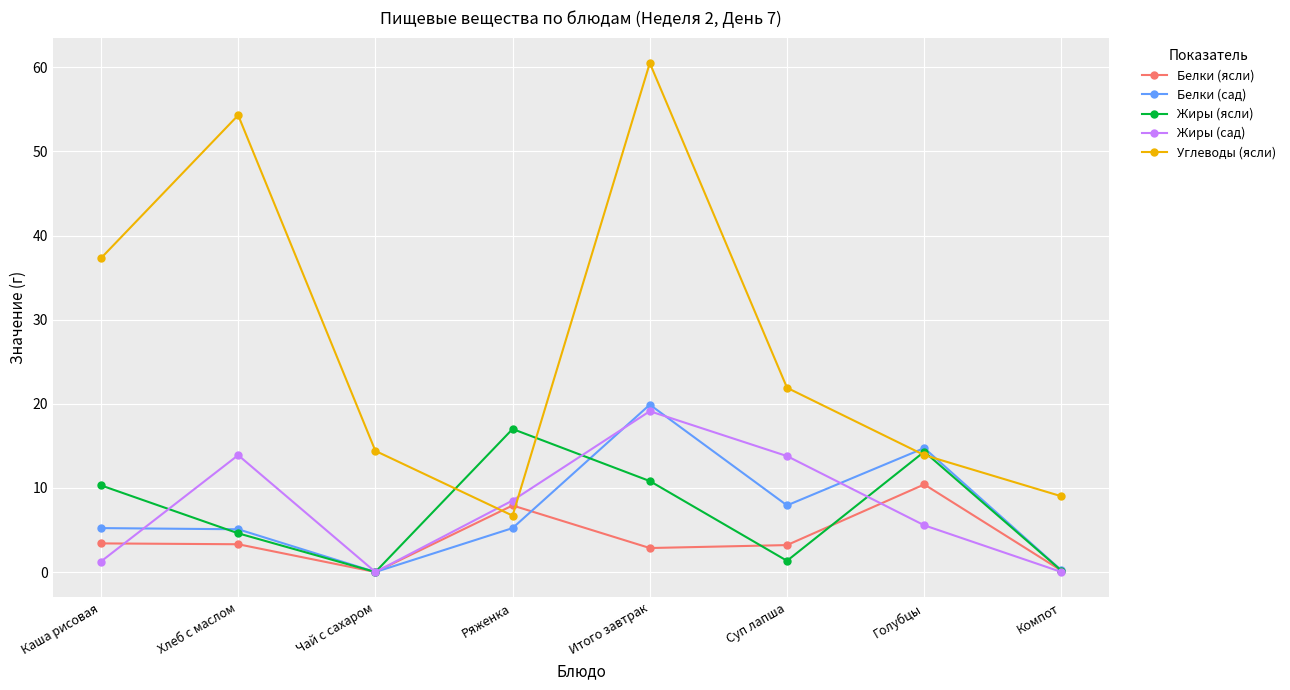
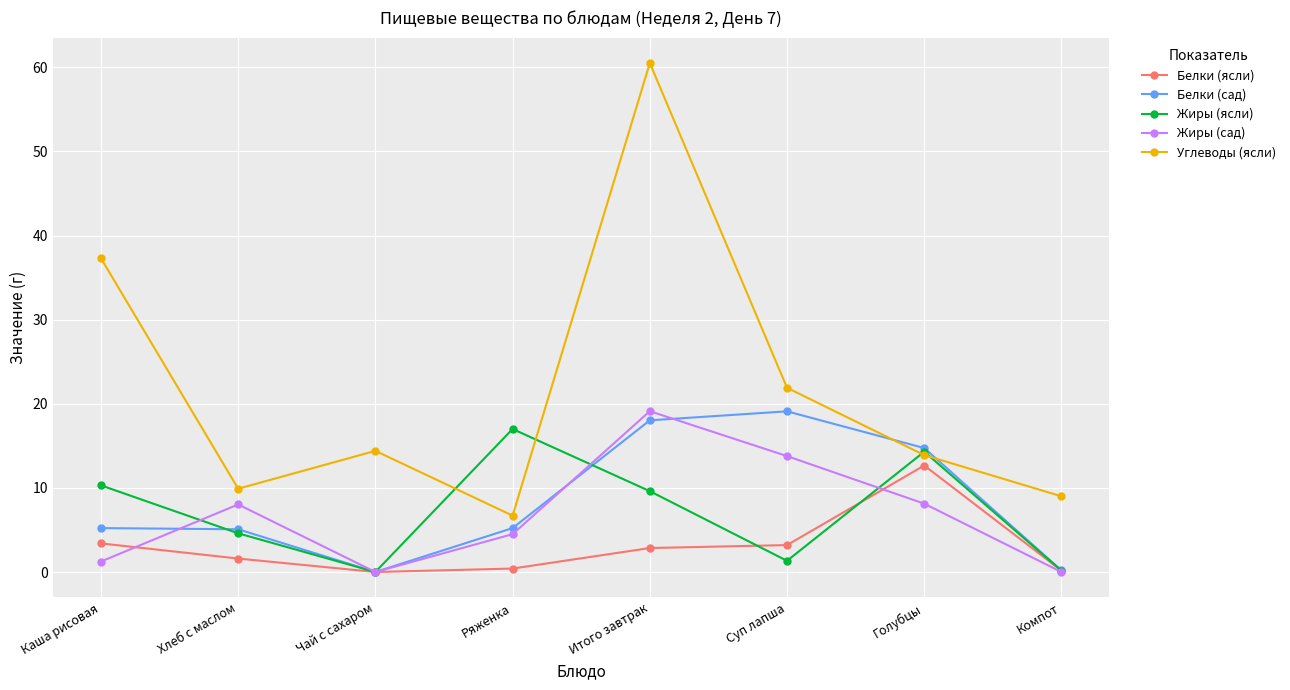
Белки (ясли), Хлеб с маслом: 3 -> 2
Жиры (сад), Хлеб с маслом: 14 -> 8
Углеводы (ясли), Хлеб с маслом: 54 -> 10
Белки (ясли), Ряженка: 8 -> 0
Жиры (сад), Ряженка: 9 -> 5
Белки (сад), Итого завтрак: 20 -> 18
Жиры (ясли), Итого завтрак: 11 -> 10
Белки (сад), Суп лапша: 8 -> 19
Белки (ясли), Голубцы: 10 -> 13
Жиры (сад), Голубцы: 6 -> 8
